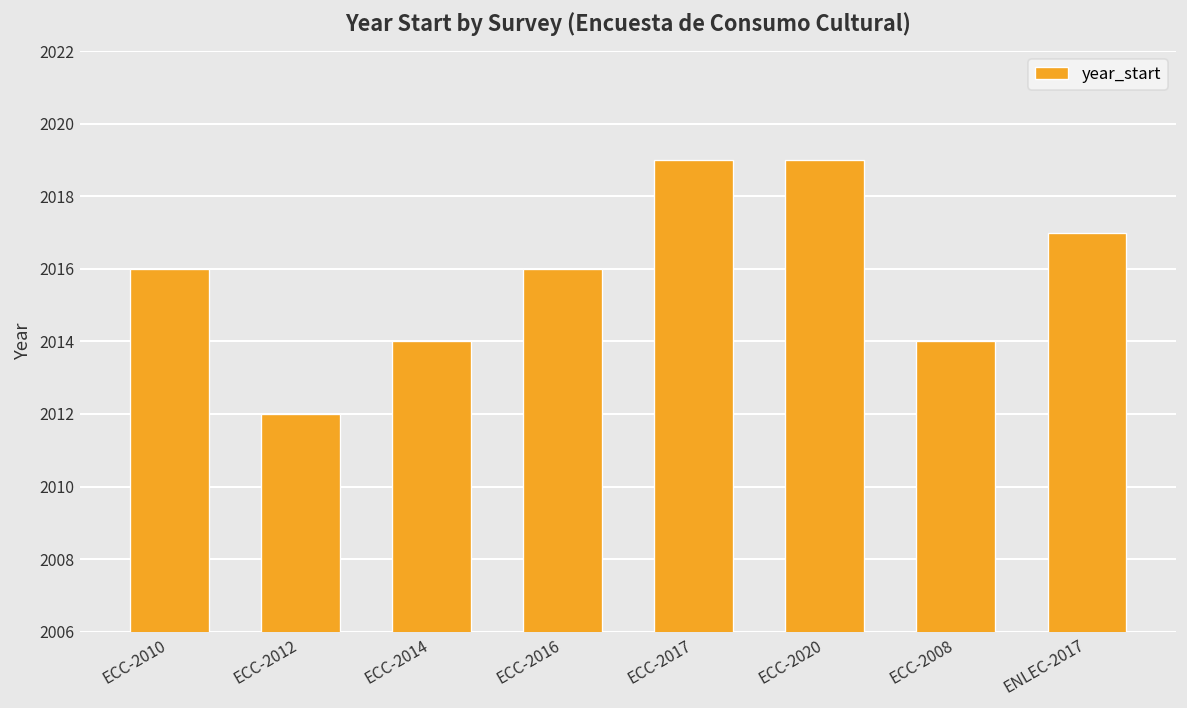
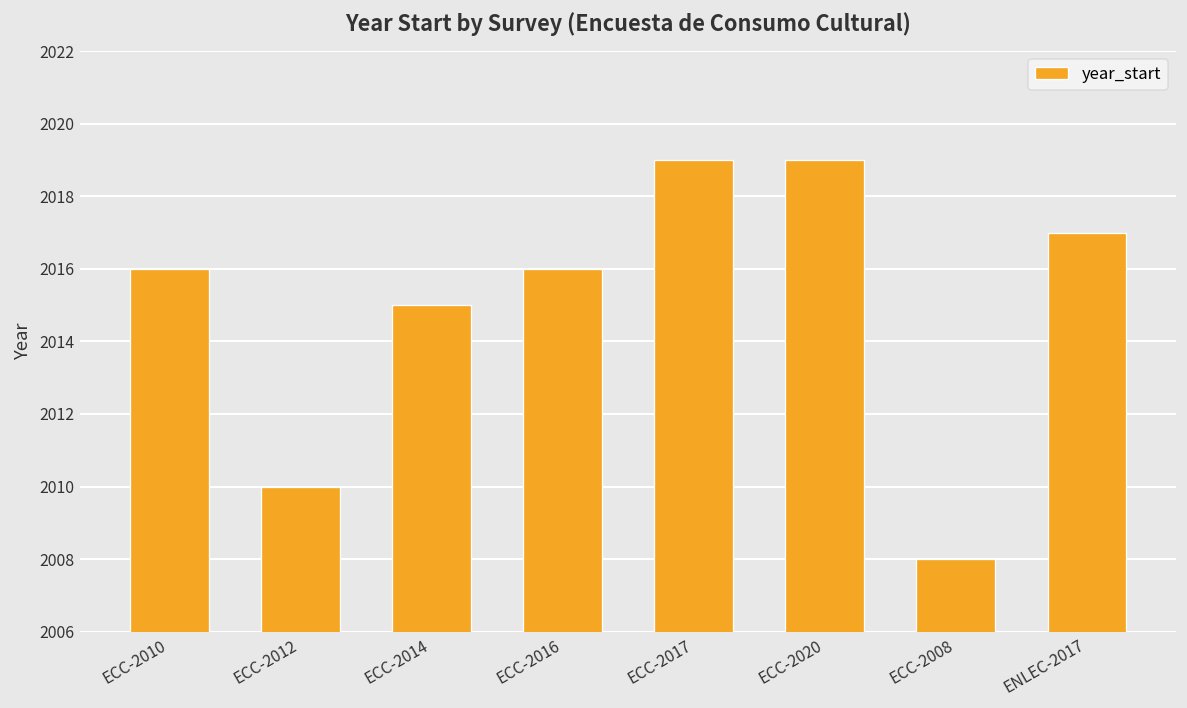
ECC-2012: 2012 -> 2010
ECC-2014: 2014 -> 2015
ECC-2008: 2014 -> 2008
